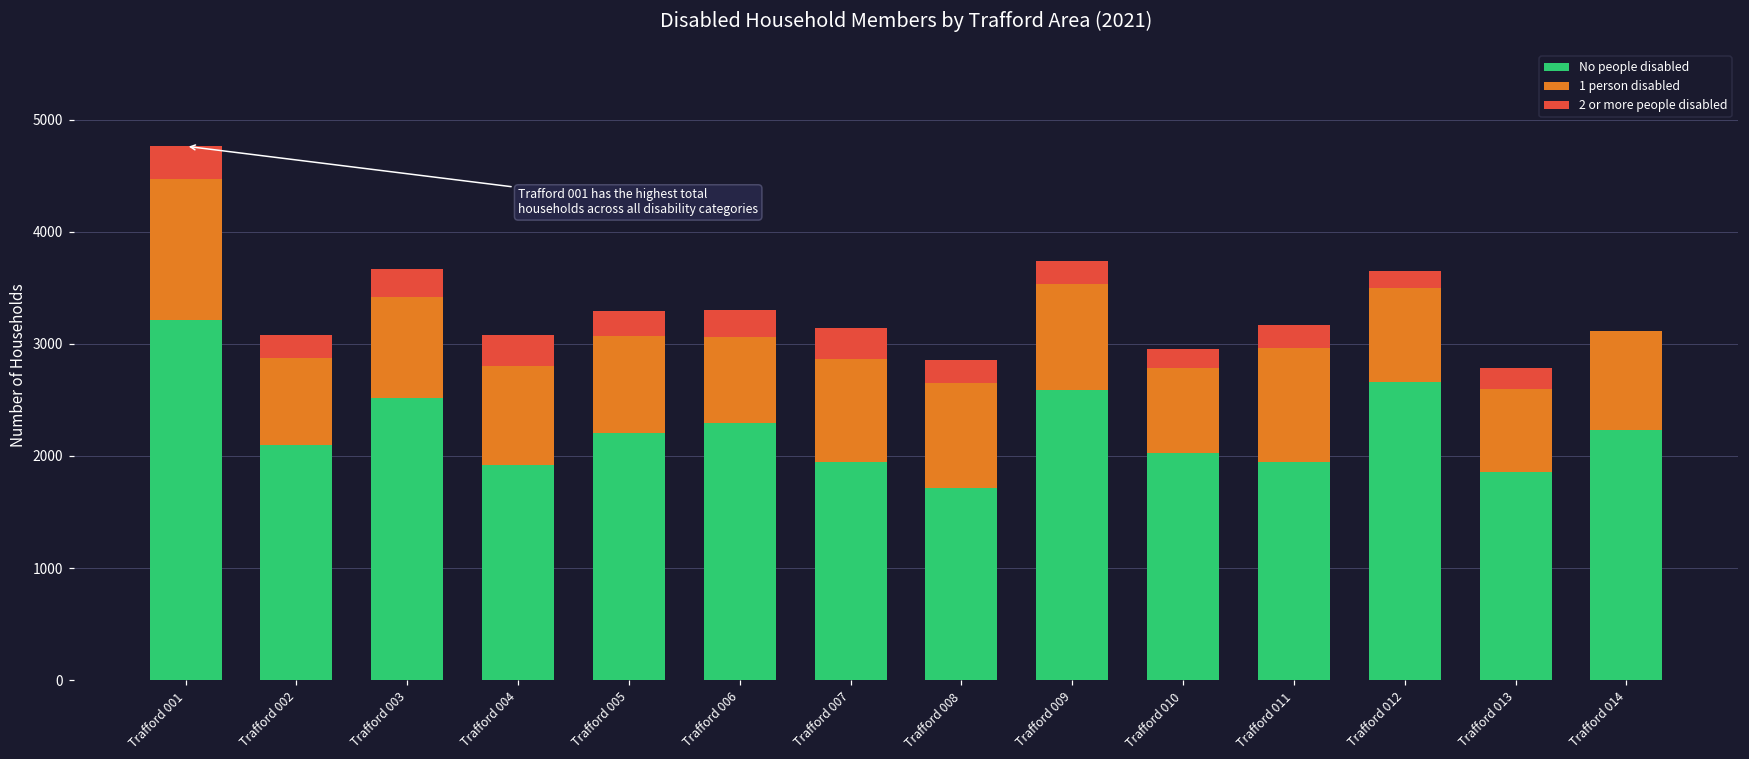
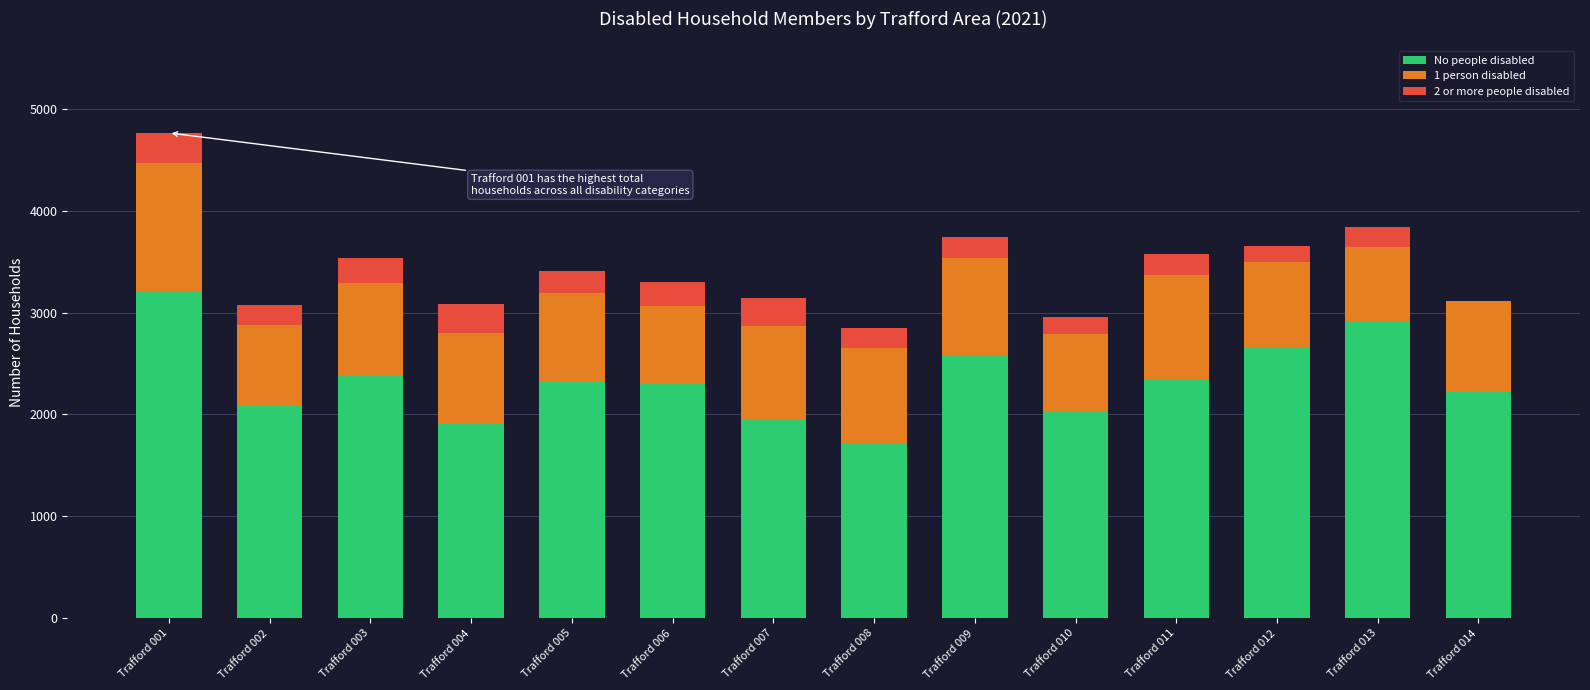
No people disabled, Trafford 003: 2520 -> 2390
No people disabled, Trafford 005: 2200 -> 2320
No people disabled, Trafford 011: 1940 -> 2350
No people disabled, Trafford 013: 1860 -> 2910
